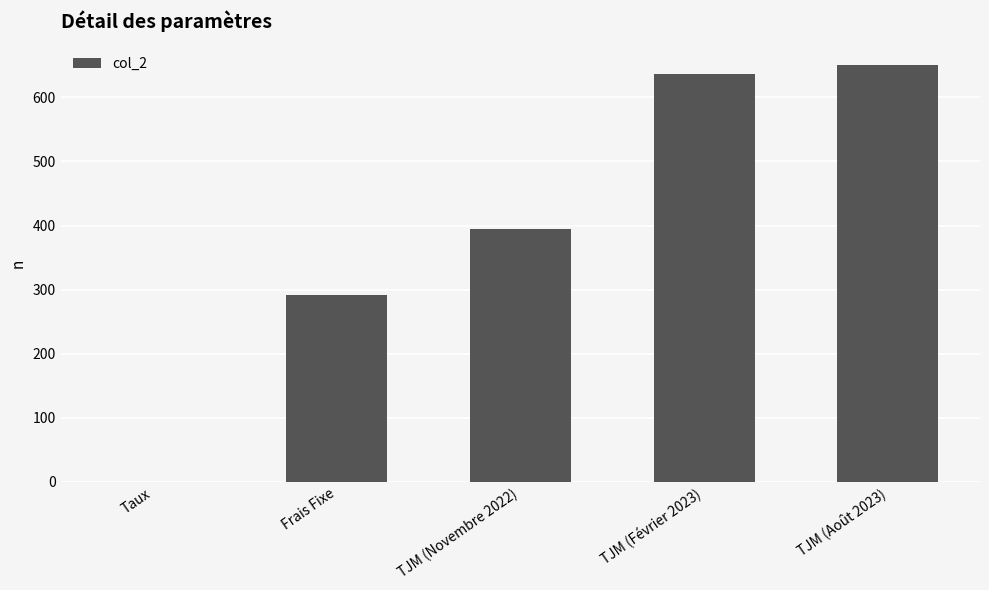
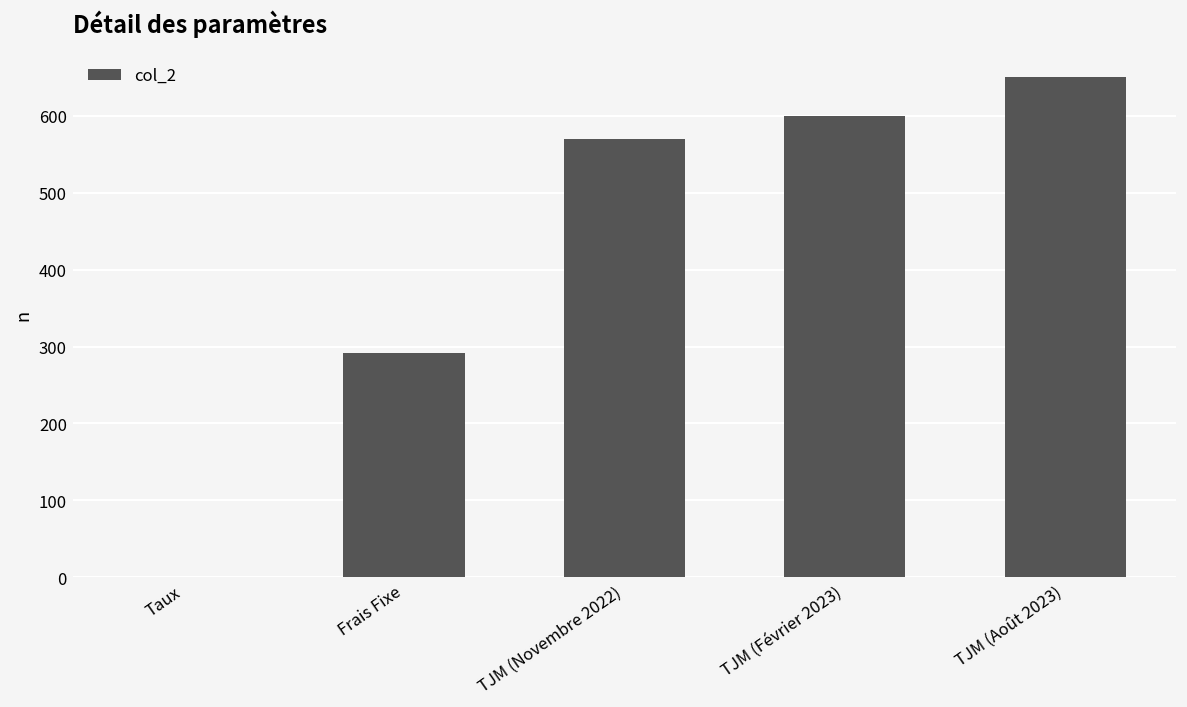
TJM (Novembre 2022): 400 -> 570
TJM (Février 2023): 640 -> 600
